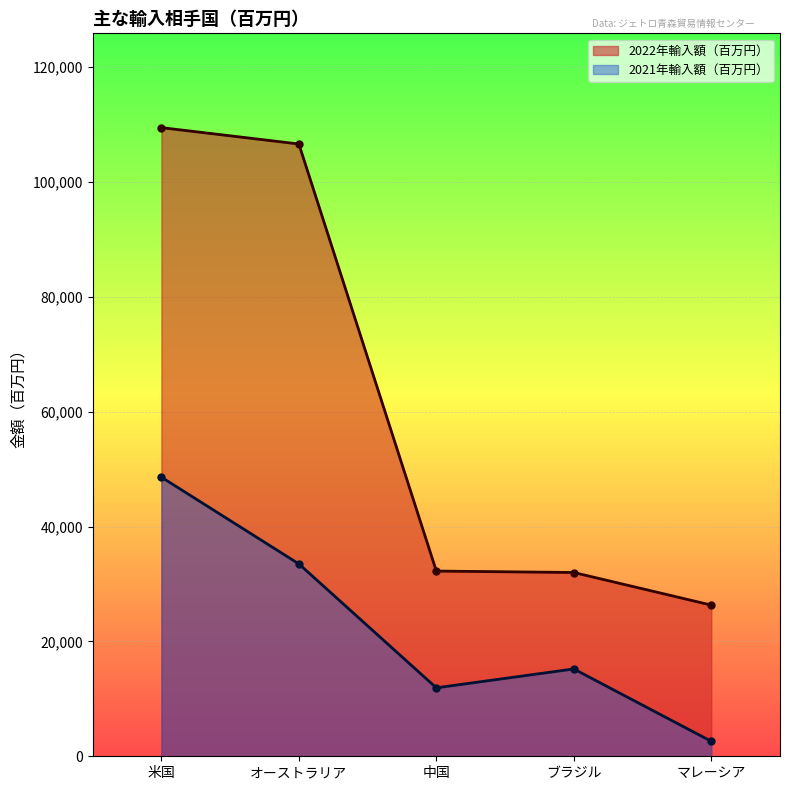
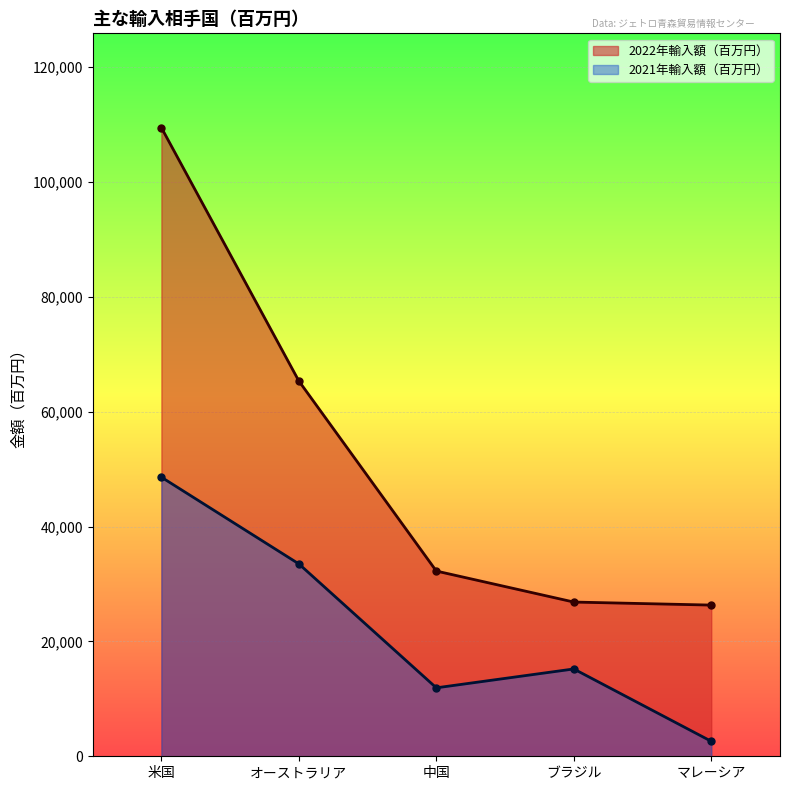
2022年輸入額（百万円）, オーストラリア: 107,000 -> 65,000
2022年輸入額（百万円）, ブラジル: 32,000 -> 27,000
